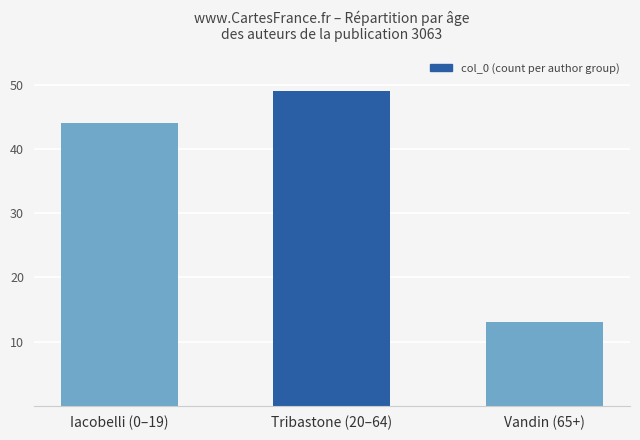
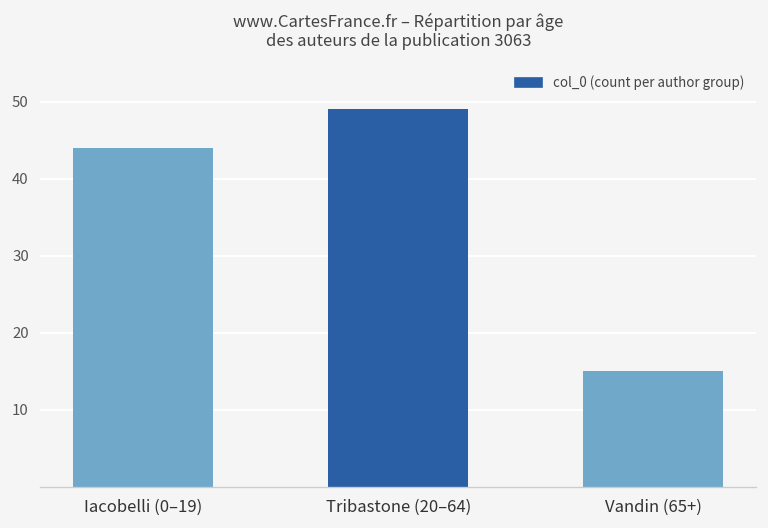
Vandin (65+): 13 -> 15
